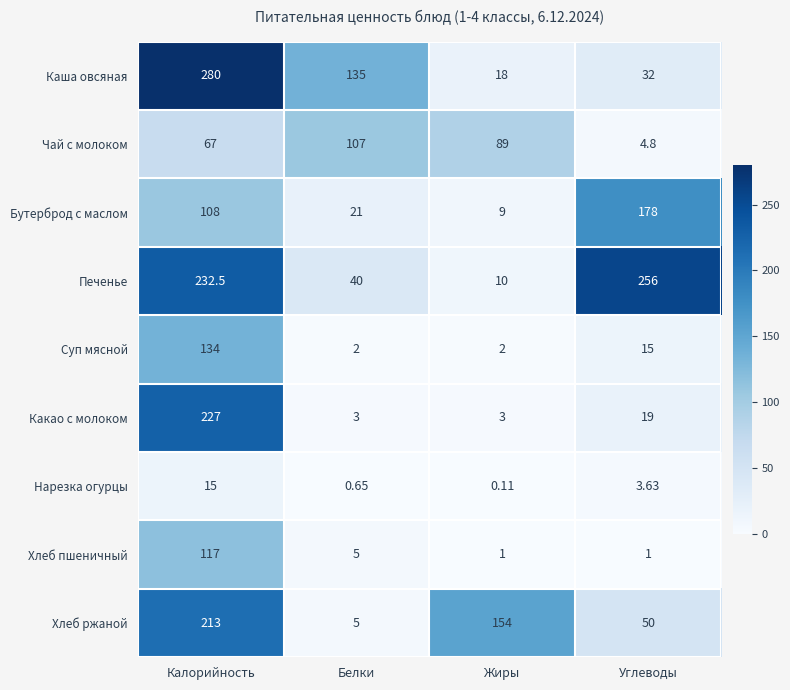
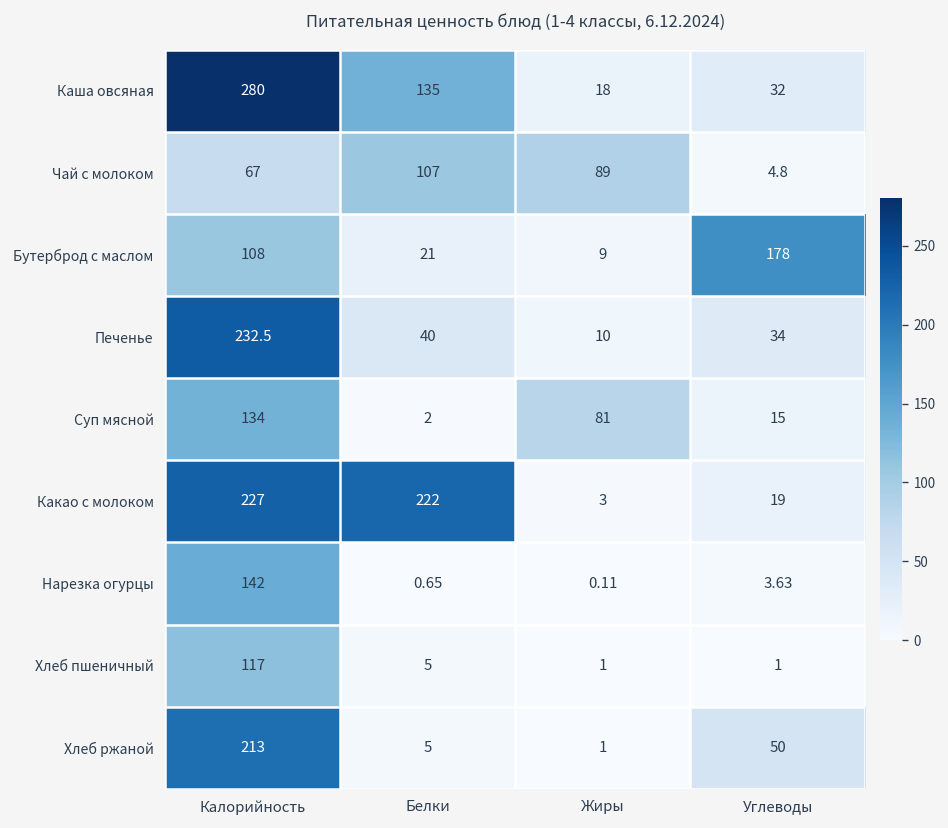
Печенье, Углеводы: 256 -> 34
Суп мясной, Жиры: 2 -> 81
Какао с молоком, Белки: 3 -> 222
Нарезка огурцы, Калорийность: 15 -> 142
Хлеб ржаной, Жиры: 154 -> 1
